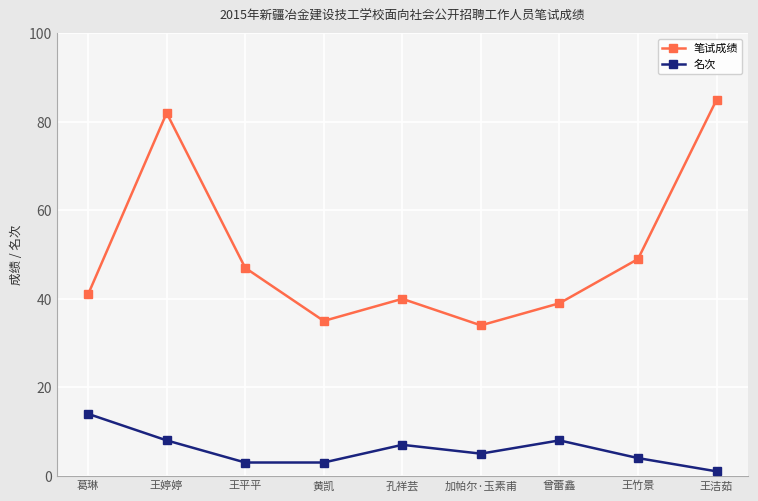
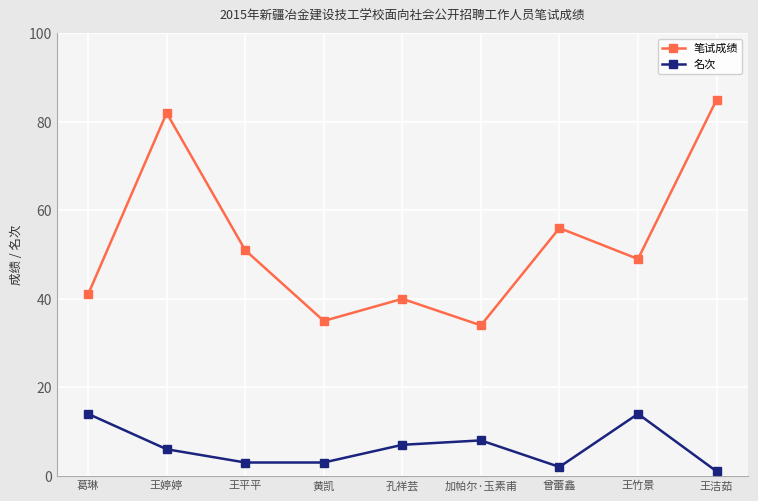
名次, 王婷婷: 8 -> 6
笔试成绩, 王平平: 47 -> 51
名次, 加帕尔·玉素甫: 5 -> 8
笔试成绩, 曾蕾鑫: 39 -> 56
名次, 曾蕾鑫: 8 -> 2
名次, 王竹景: 4 -> 14
